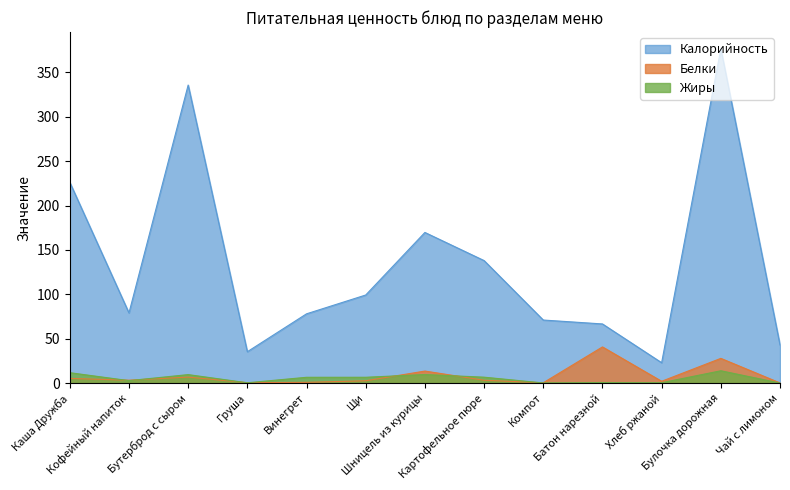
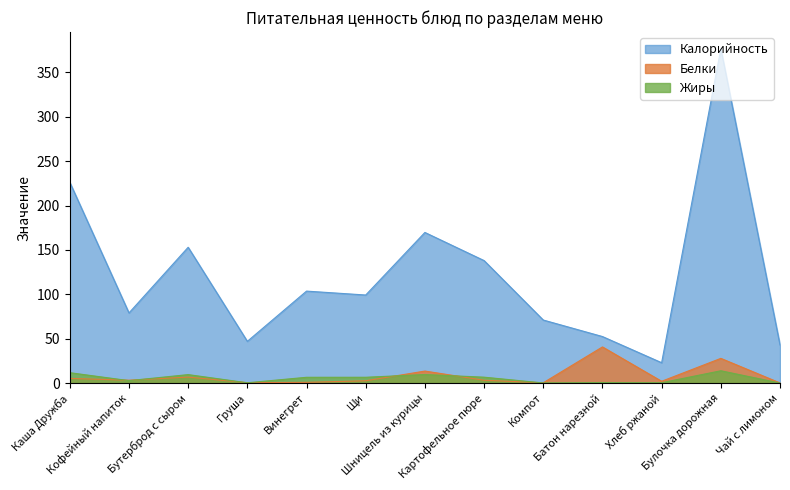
Калорийность, Бутерброд с сыром: 340 -> 150
Калорийность, Груша: 40 -> 50
Калорийность, Винегрет: 80 -> 100
Калорийность, Батон нарезной: 70 -> 50
